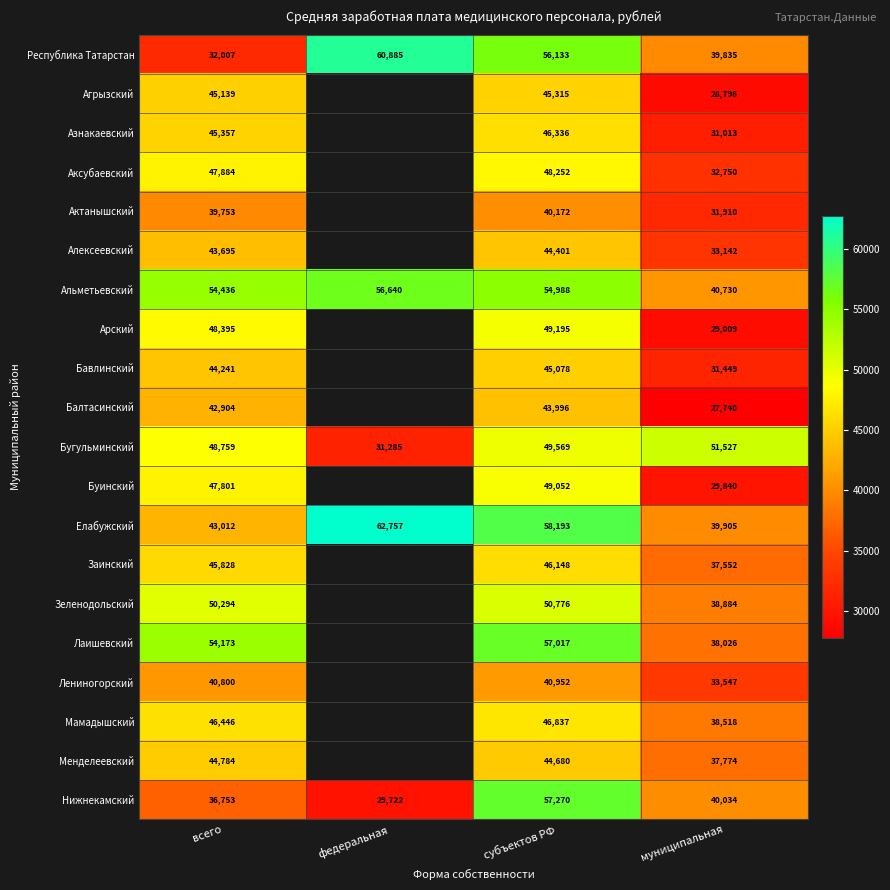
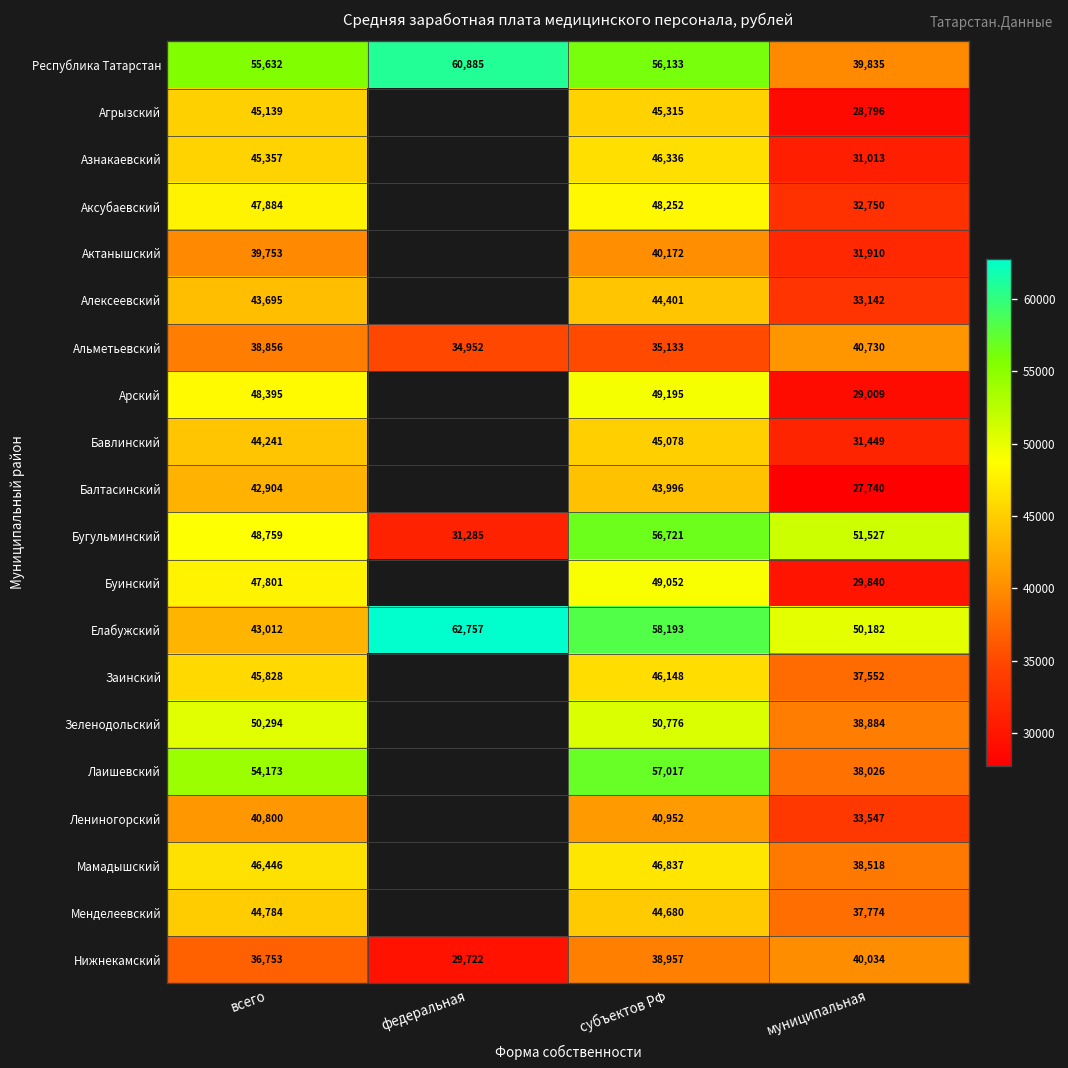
Республика Татарстан, всего: 32,007 -> 55,632
Альметьевский, всего: 54,436 -> 38,856
Альметьевский, федеральная: 56,640 -> 34,952
Альметьевский, субъектов РФ: 54,988 -> 35,133
Бугульминский, субъектов РФ: 49,569 -> 56,721
Елабужский, муниципальная: 39,905 -> 50,182
Нижнекамский, субъектов РФ: 57,270 -> 38,957
